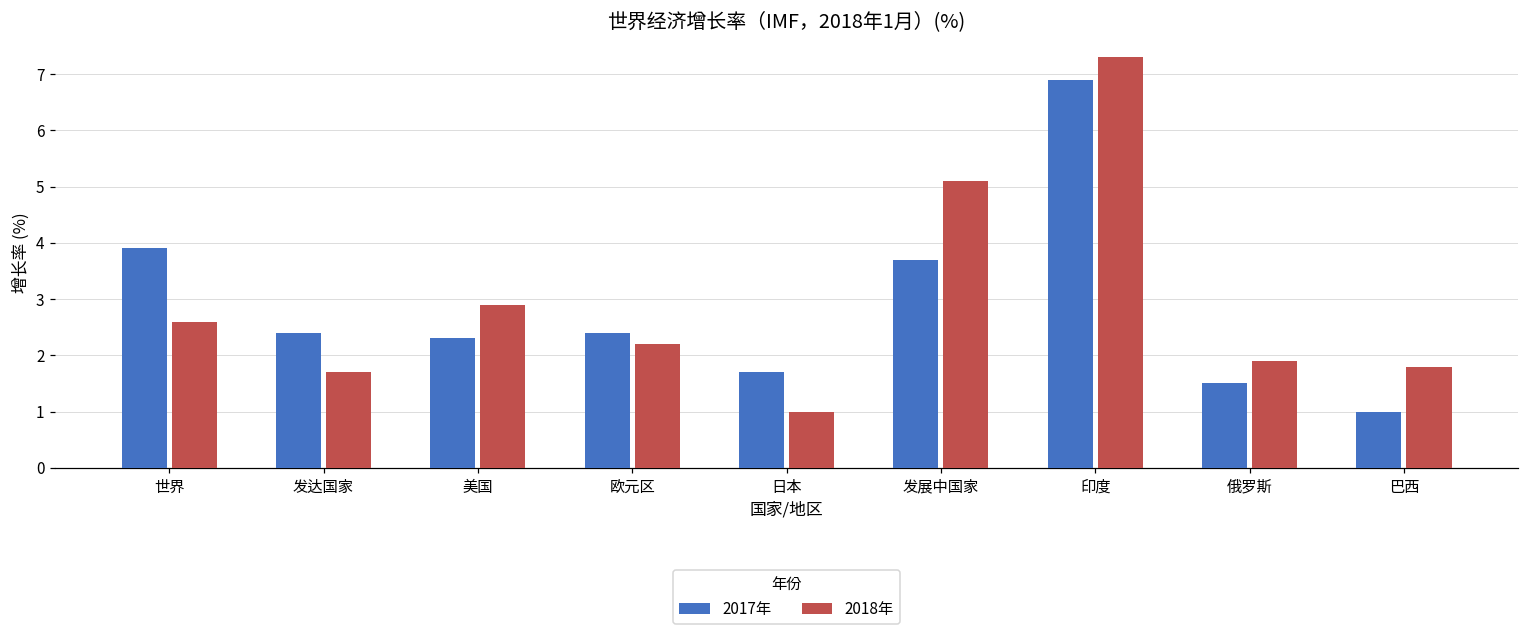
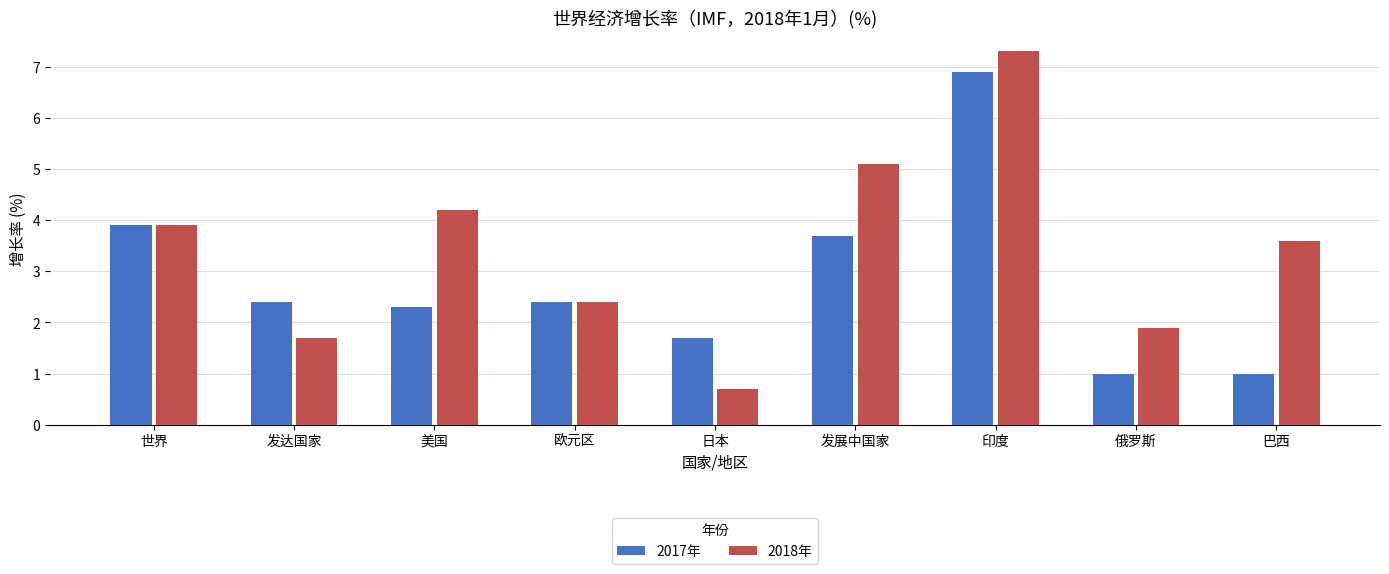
2018年, 世界: 2.6 -> 3.9
2018年, 美国: 2.9 -> 4.2
2018年, 欧元区: 2.2 -> 2.4
2018年, 日本: 1.0 -> 0.7
2017年, 俄罗斯: 1.5 -> 1.0
2018年, 巴西: 1.8 -> 3.6
